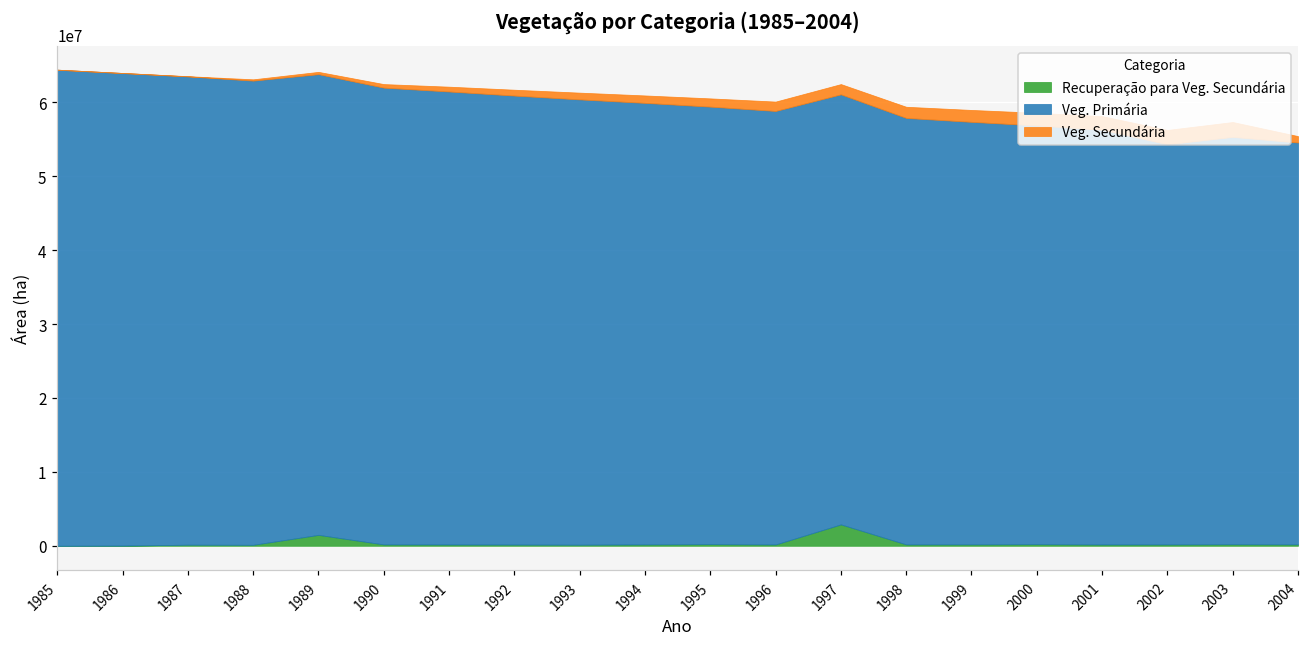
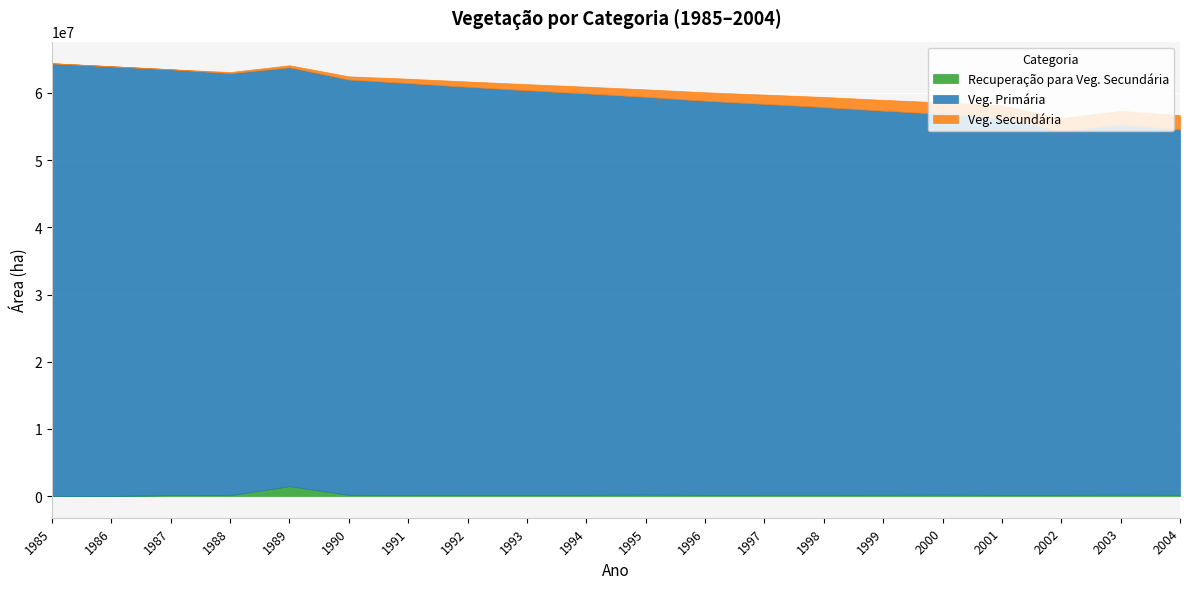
Recuperação para Veg. Secundária, 1997: 3000000 -> 0
Veg. Secundária, 2004: 1000000 -> 2000000
